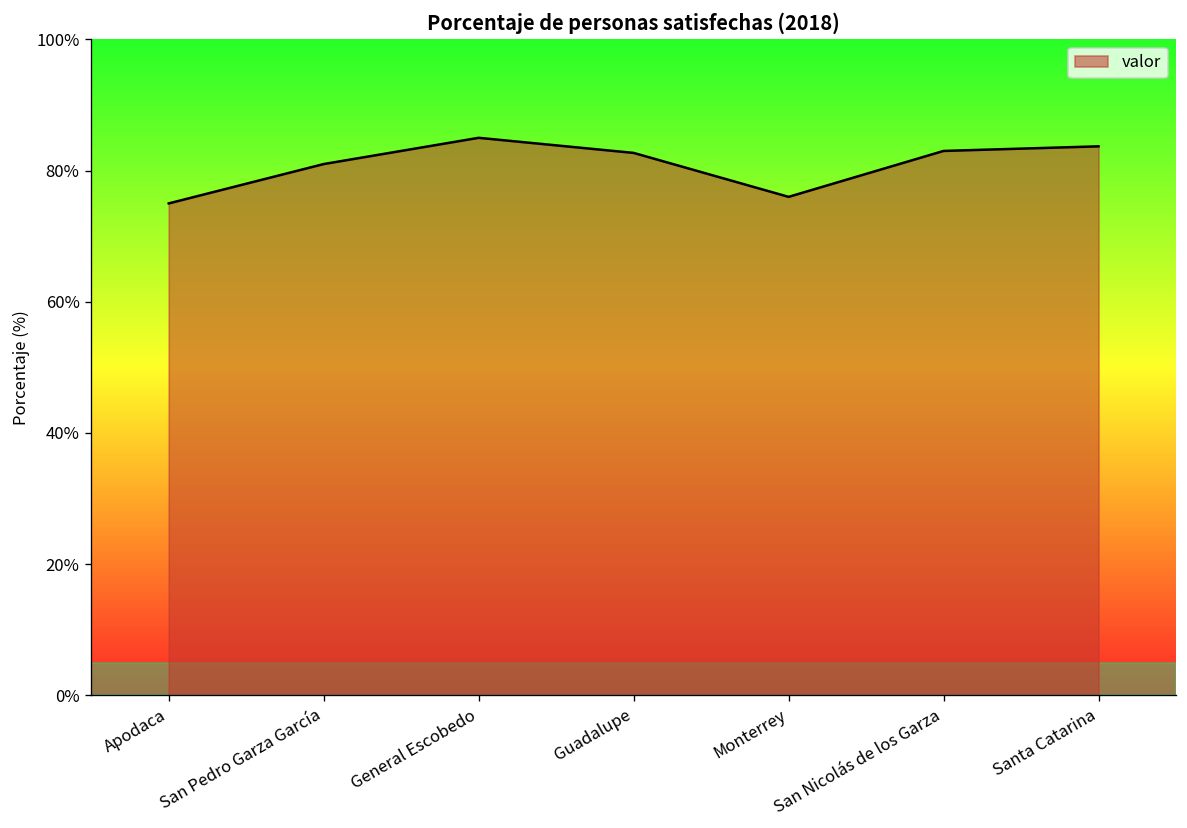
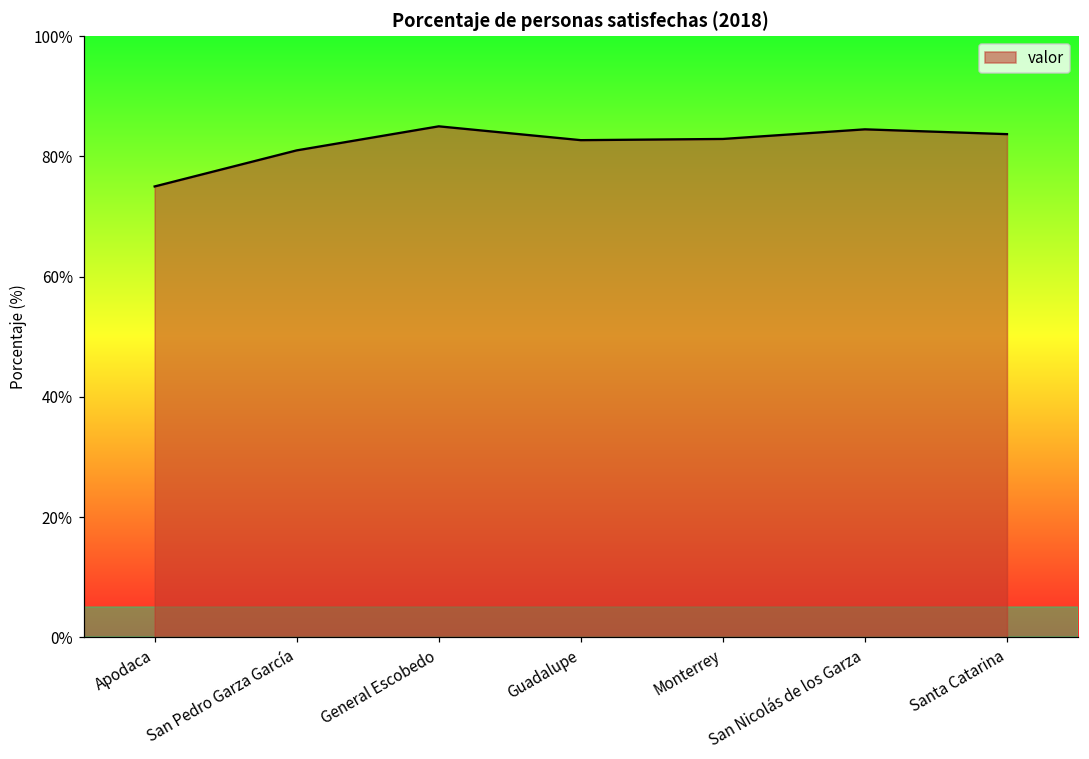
Monterrey: 76% -> 83%
San Nicolás de los Garza: 83% -> 85%
